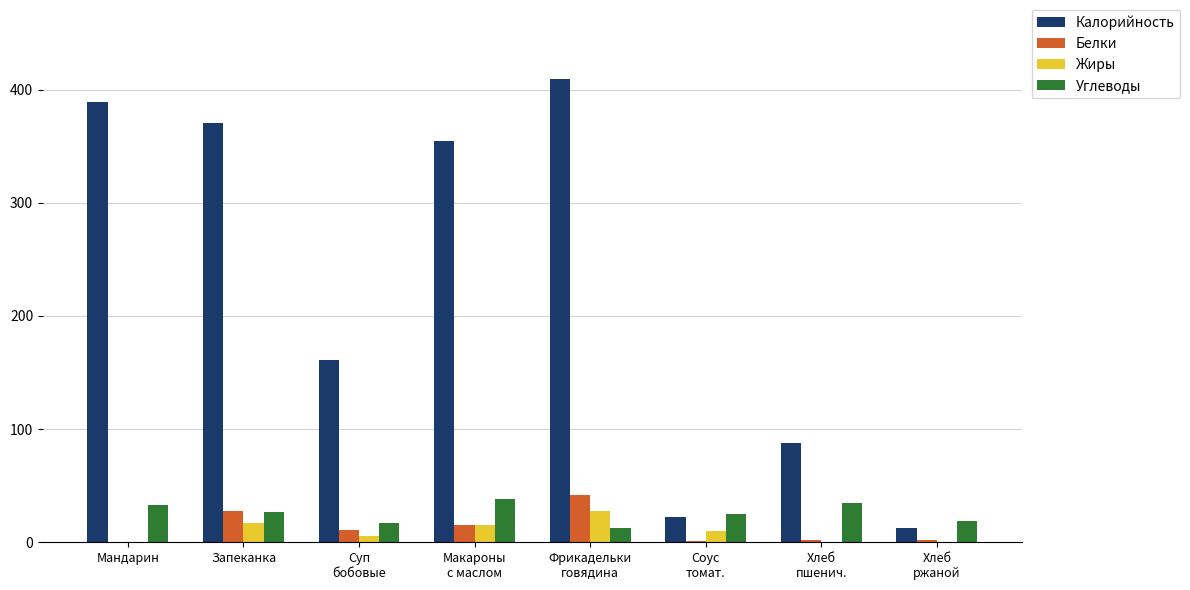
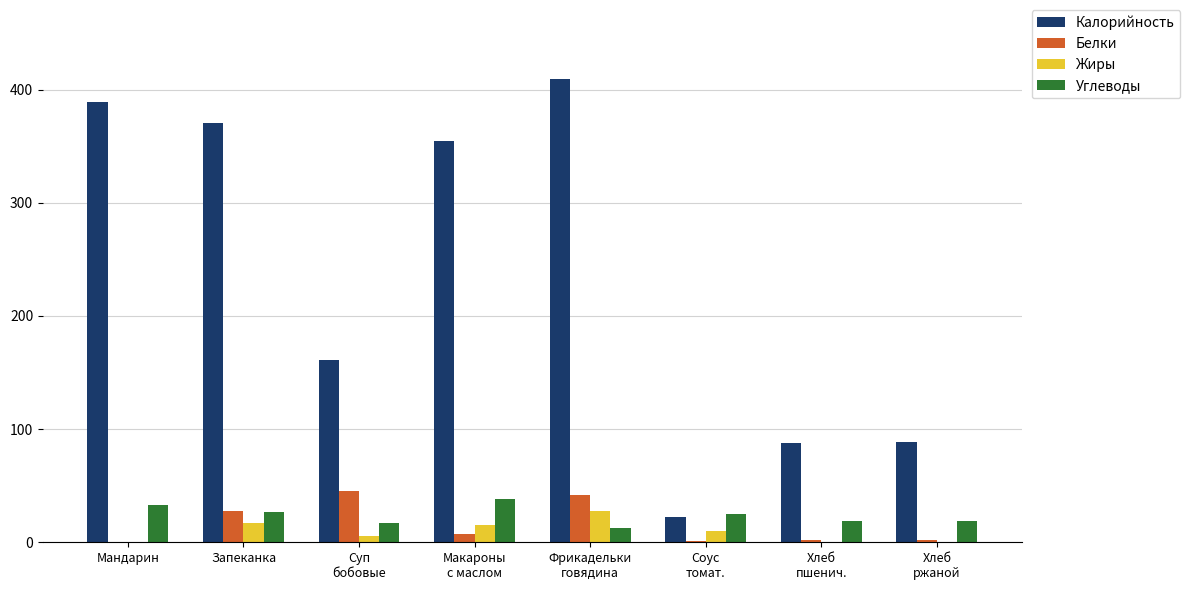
Белки, Суп бобовые: 11 -> 45
Белки, Макароны с маслом: 15 -> 7
Углеводы, Хлеб пшенич.: 35 -> 18
Калорийность, Хлеб ржаной: 13 -> 89
